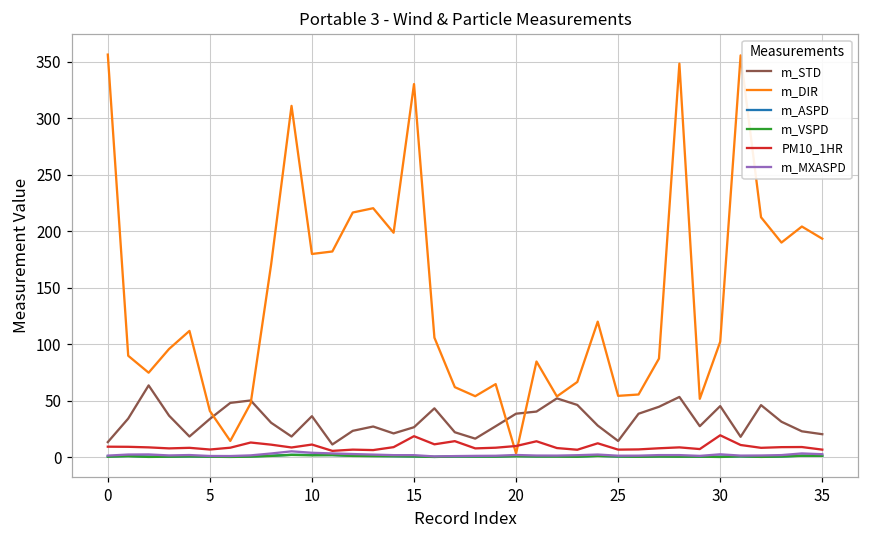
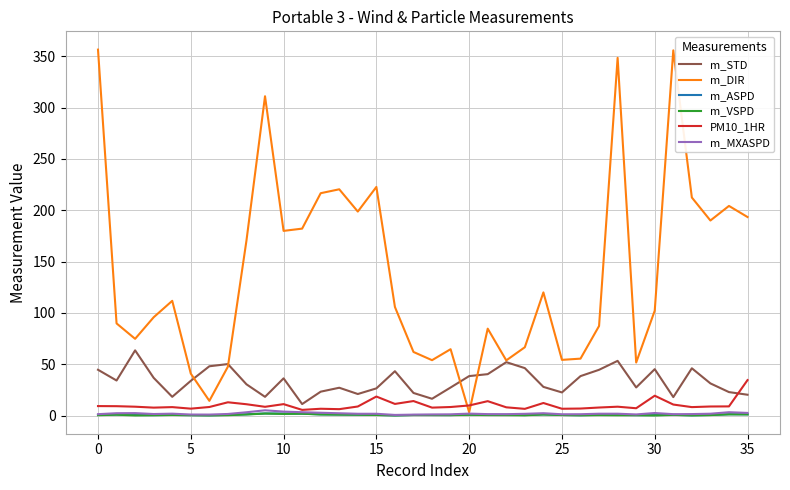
m_STD, 0: 13 -> 45
m_DIR, 15: 330 -> 223
m_STD, 25: 14 -> 23
PM10_1HR, 35: 7 -> 35
